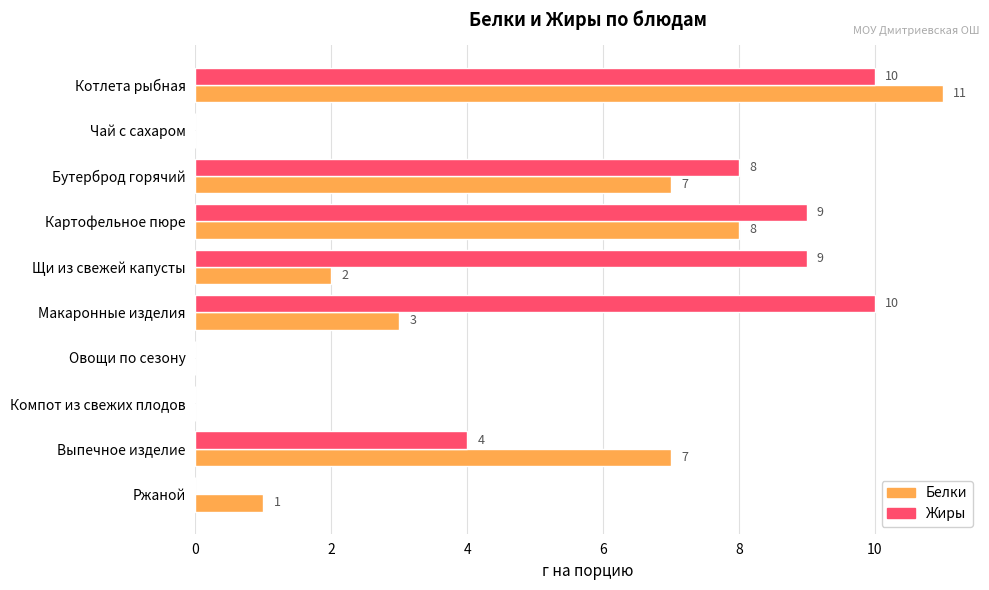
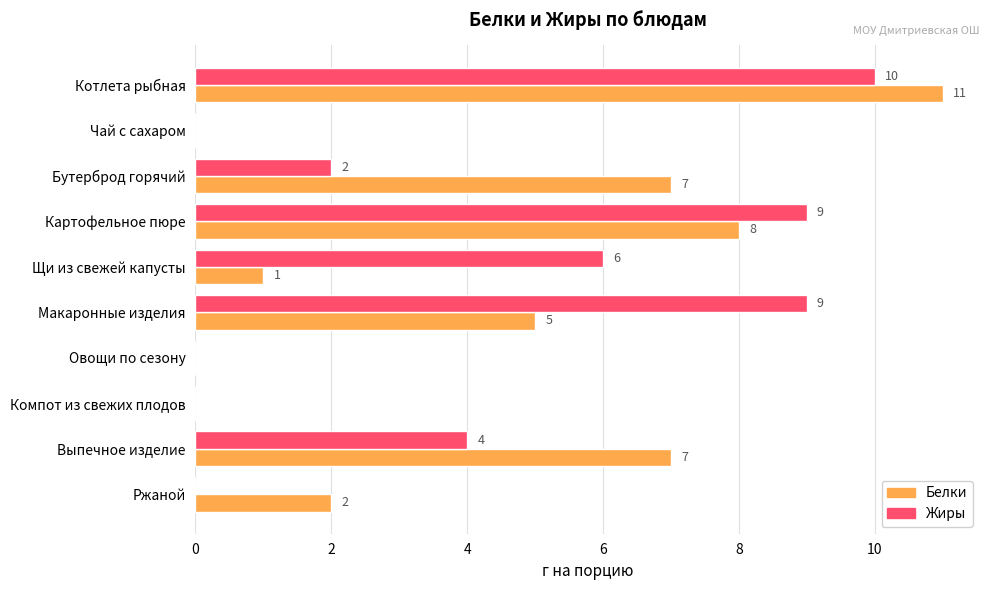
Жиры, Бутерброд горячий: 8 -> 2
Жиры, Щи из свежей капусты: 9 -> 6
Белки, Щи из свежей капусты: 2 -> 1
Жиры, Макаронные изделия: 10 -> 9
Белки, Макаронные изделия: 3 -> 5
Белки, Ржаной: 1 -> 2
